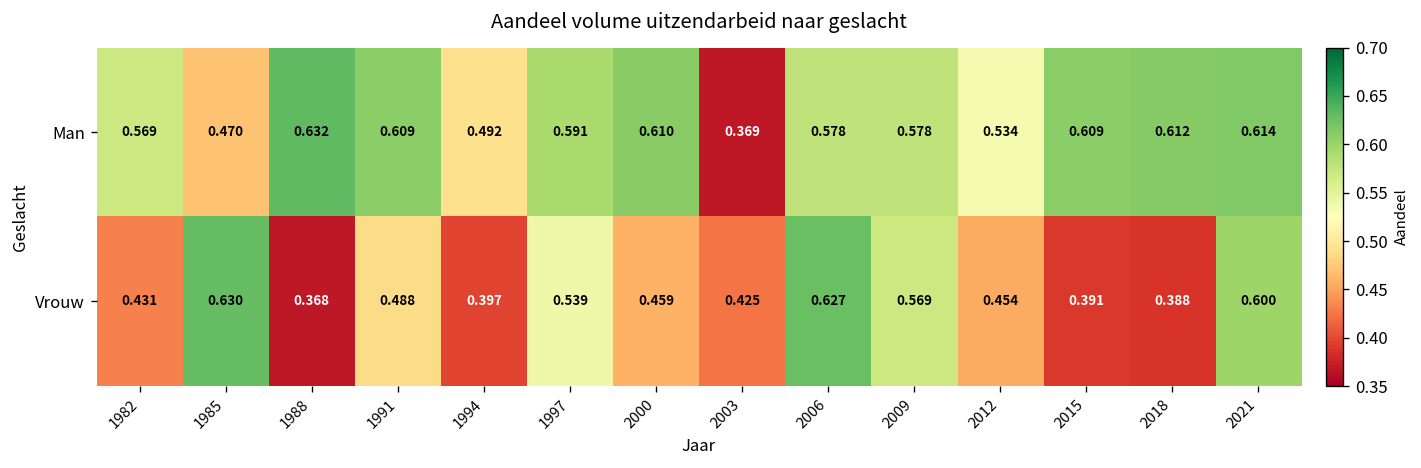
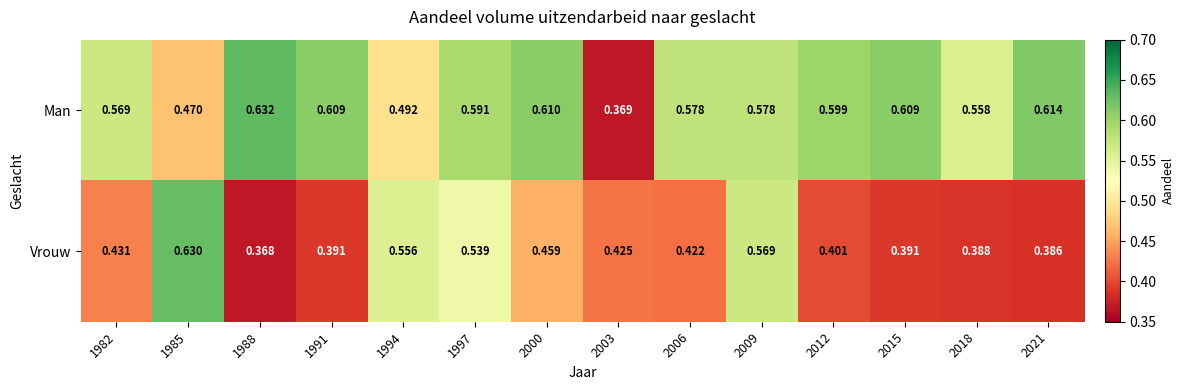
Man, 2012: 0.534 -> 0.599
Man, 2018: 0.612 -> 0.558
Vrouw, 1991: 0.488 -> 0.391
Vrouw, 1994: 0.397 -> 0.556
Vrouw, 2006: 0.627 -> 0.422
Vrouw, 2012: 0.454 -> 0.401
Vrouw, 2021: 0.600 -> 0.386
